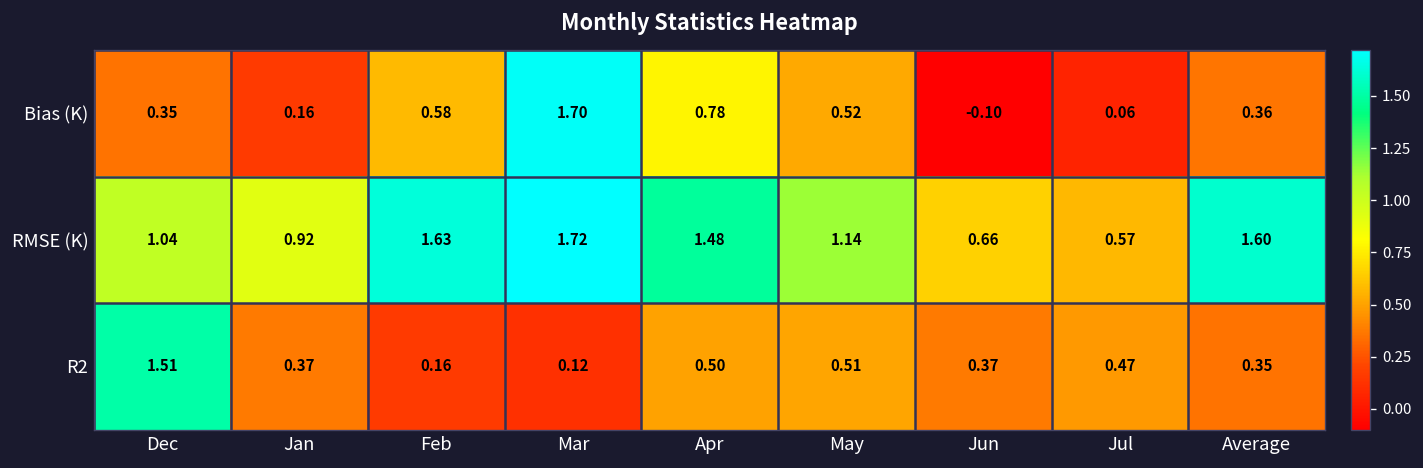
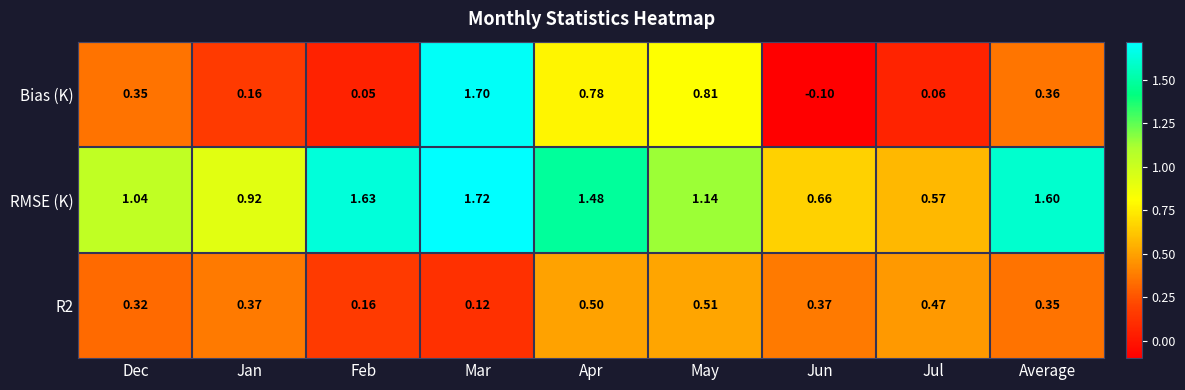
Bias (K), Feb: 0.58 -> 0.05
Bias (K), May: 0.52 -> 0.81
R2, Dec: 1.51 -> 0.32
